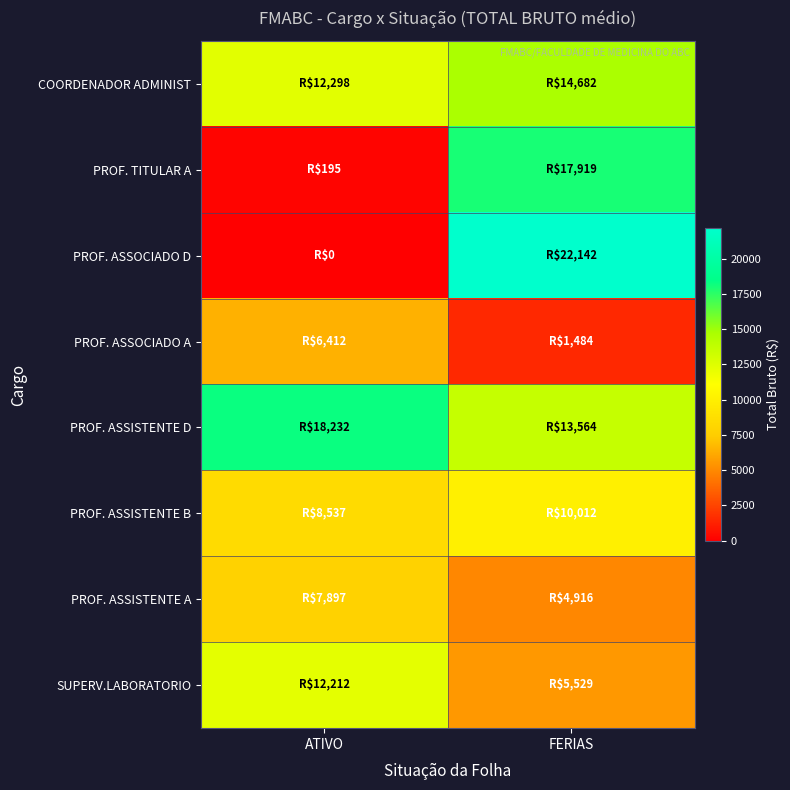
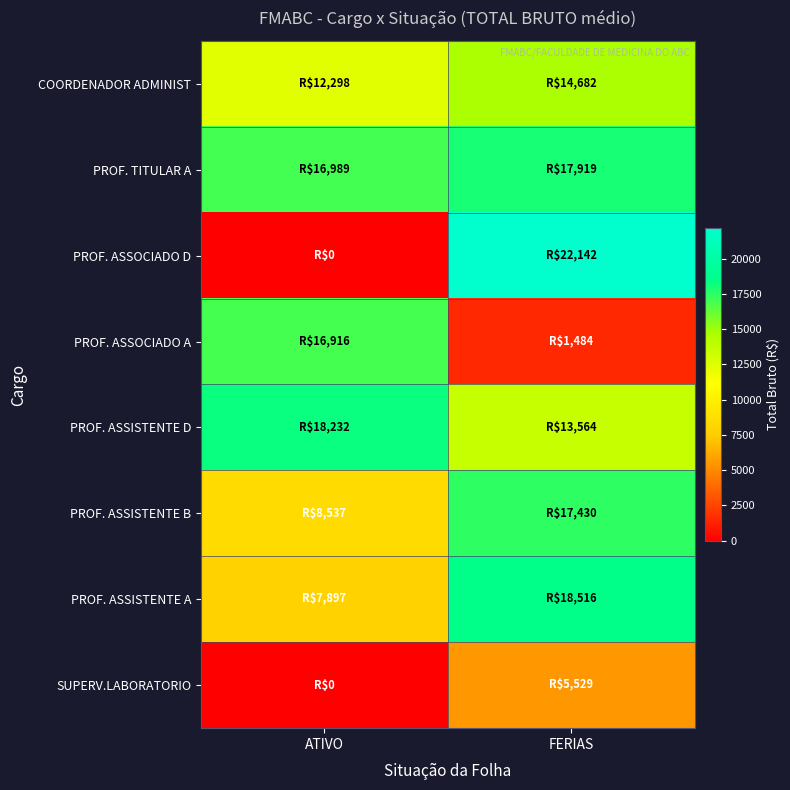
PROF. TITULAR A, ATIVO: $195 -> $16,989
PROF. ASSOCIADO A, ATIVO: $6,412 -> $16,916
PROF. ASSISTENTE B, FERIAS: $10,012 -> $17,430
PROF. ASSISTENTE A, FERIAS: $4,916 -> $18,516
SUPERV.LABORATORIO, ATIVO: $12,212 -> $0
